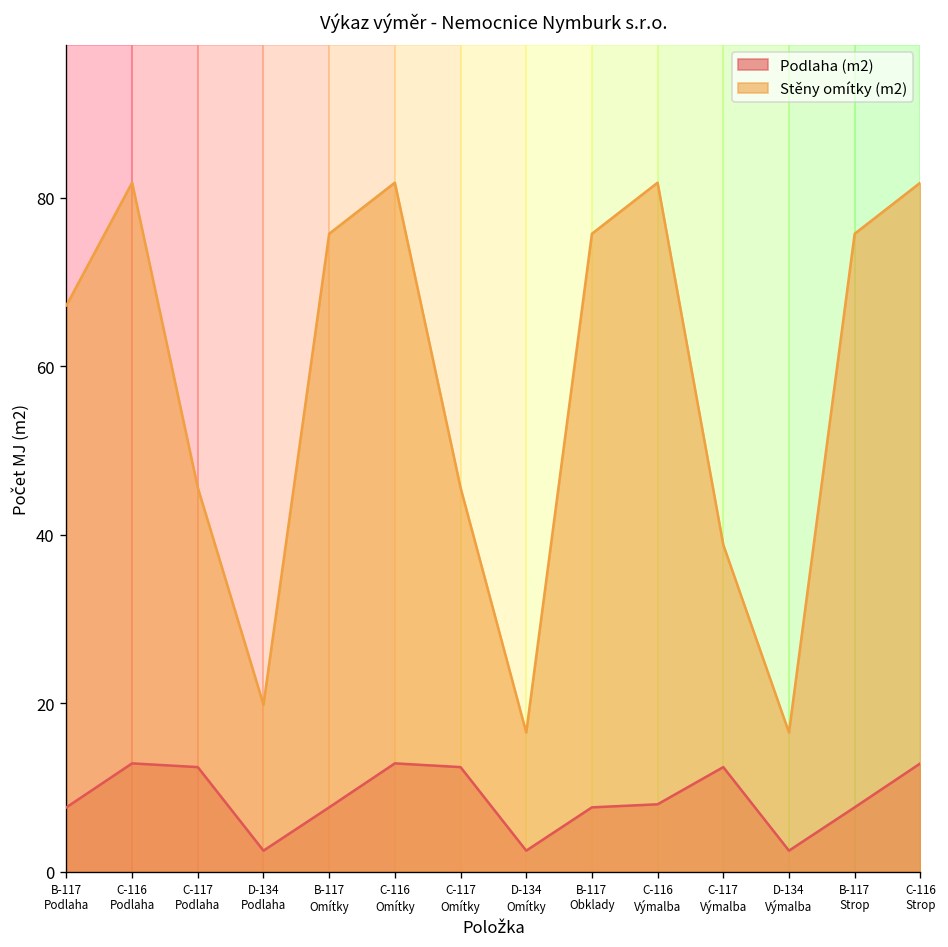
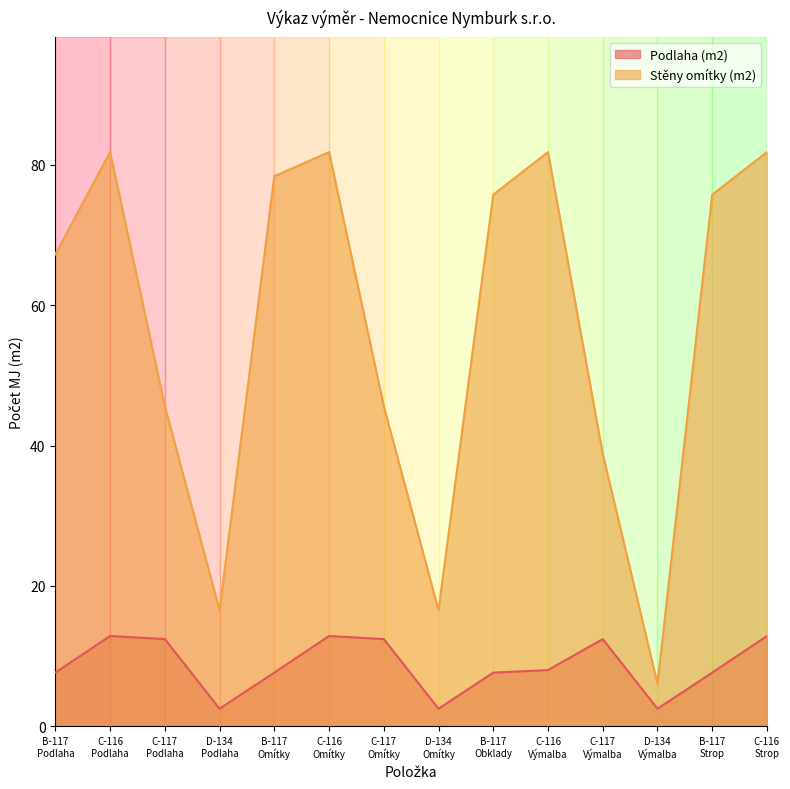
Stěny omítky (m2), D-134 Podlaha: 20 -> 17
Stěny omítky (m2), B-117 Omítky: 76 -> 78
Stěny omítky (m2), D-134 Výmalba: 17 -> 6
